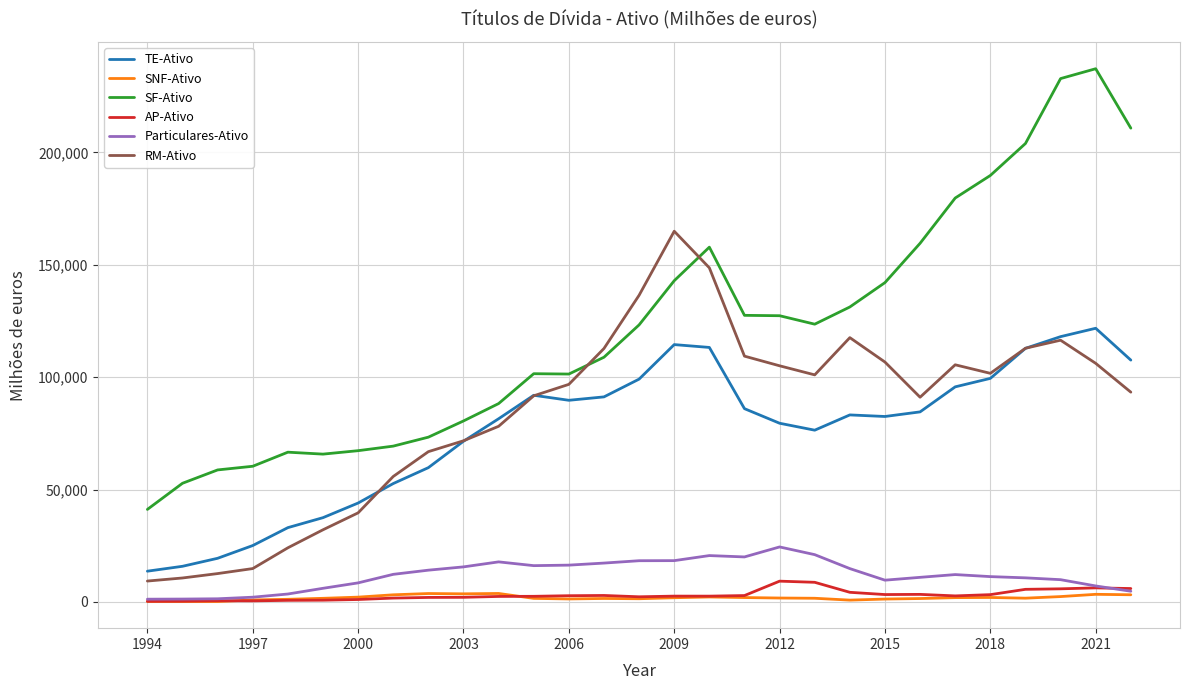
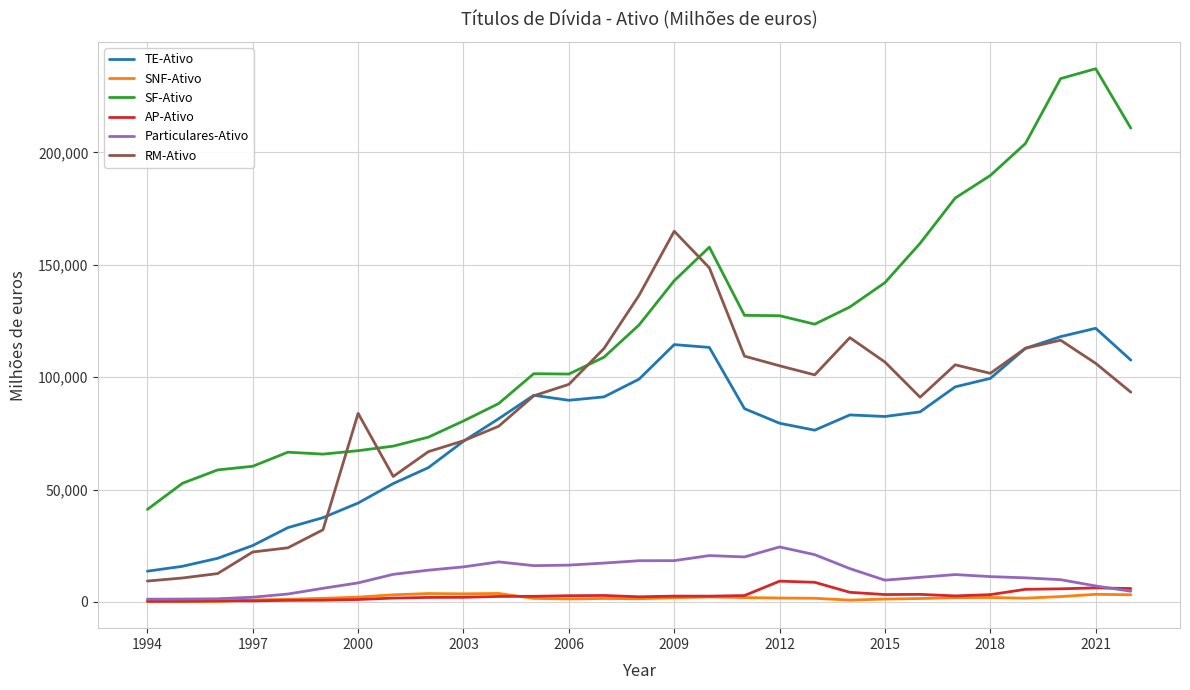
RM-Ativo, 1997: 15,000 -> 22,000
RM-Ativo, 2000: 40,000 -> 84,000
